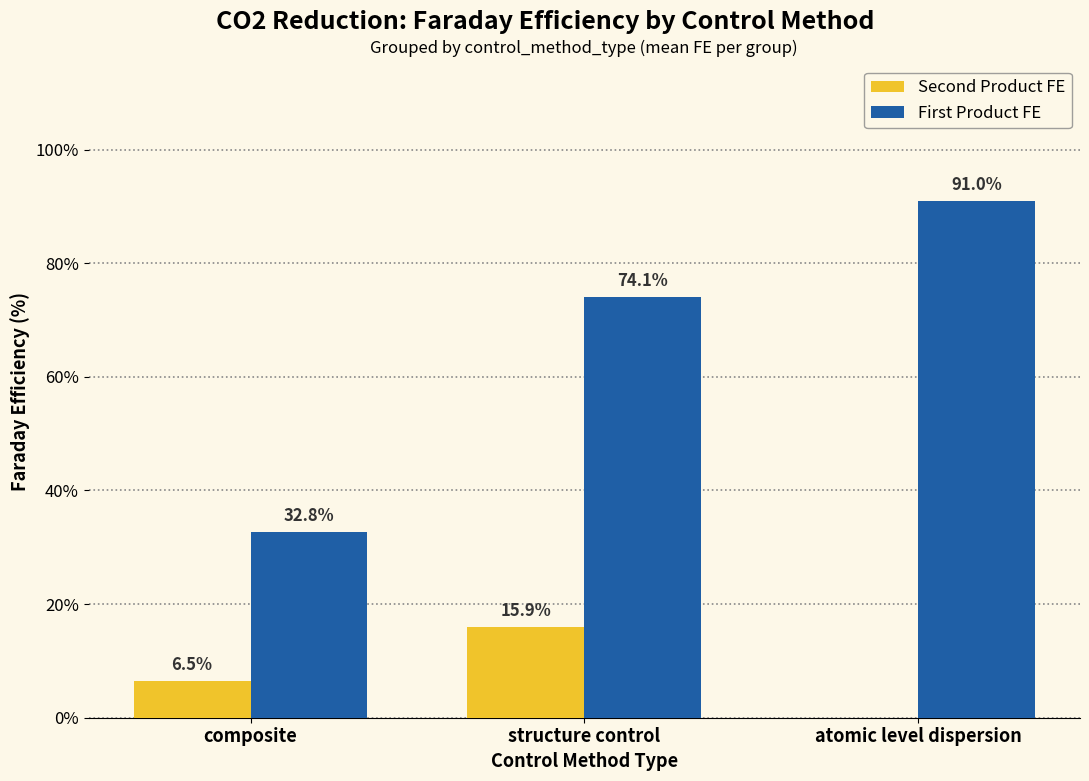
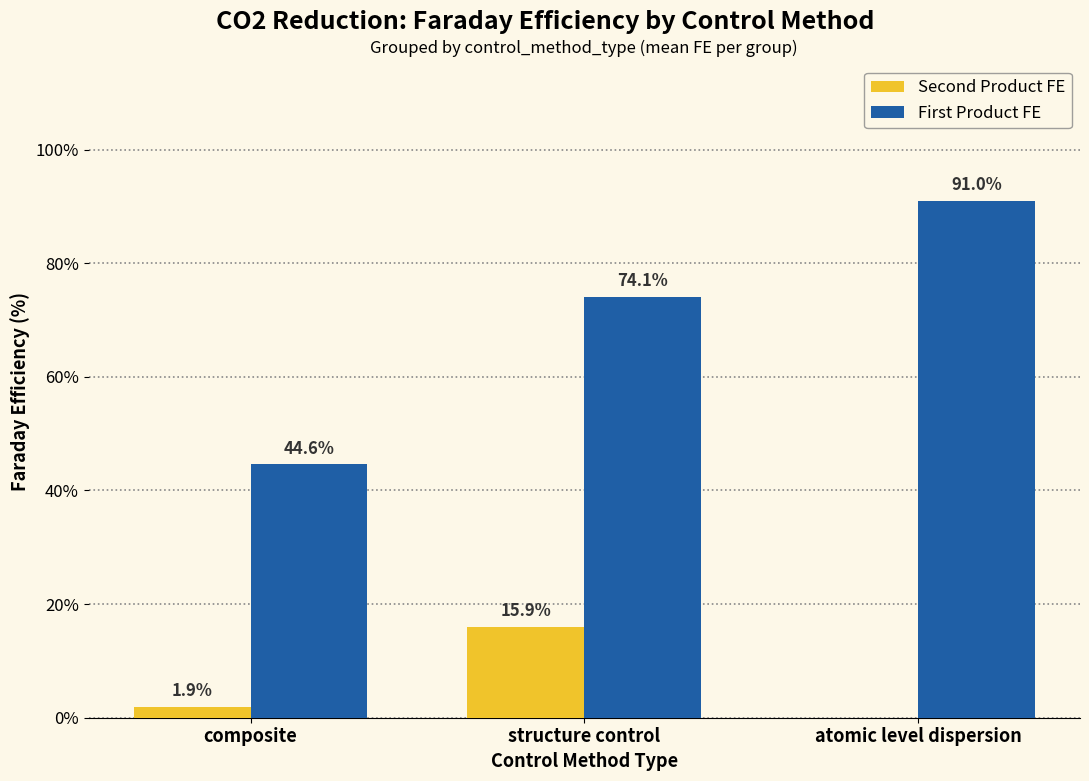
Second Product FE, composite: 6.5% -> 1.9%
First Product FE, composite: 32.8% -> 44.6%
